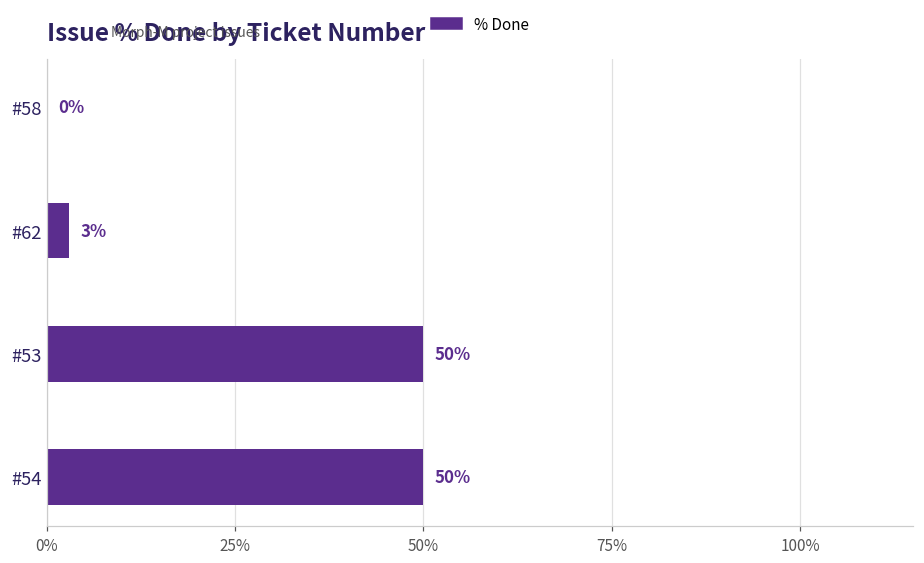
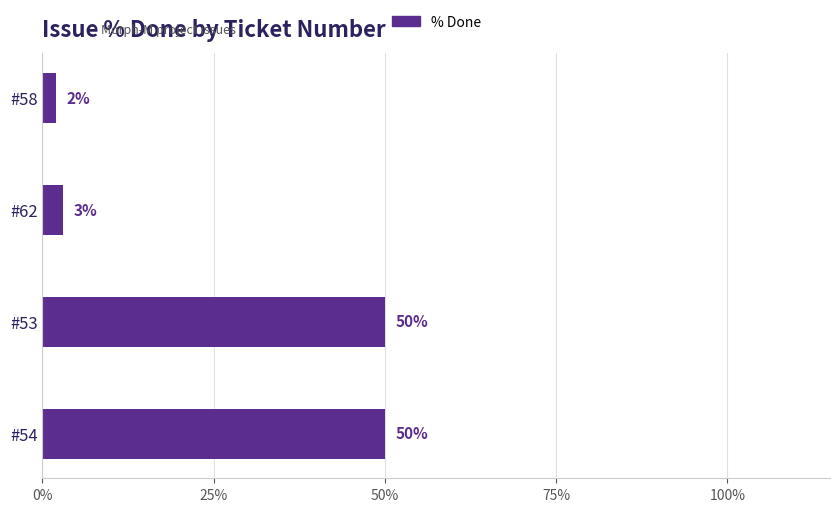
#58: 0% -> 2%
